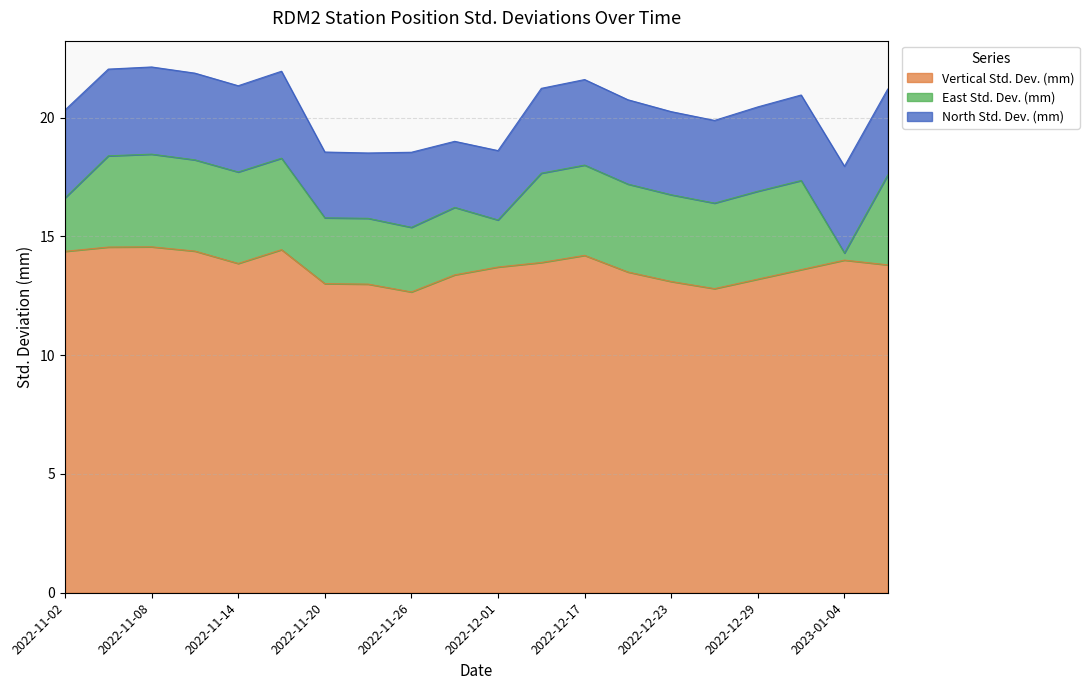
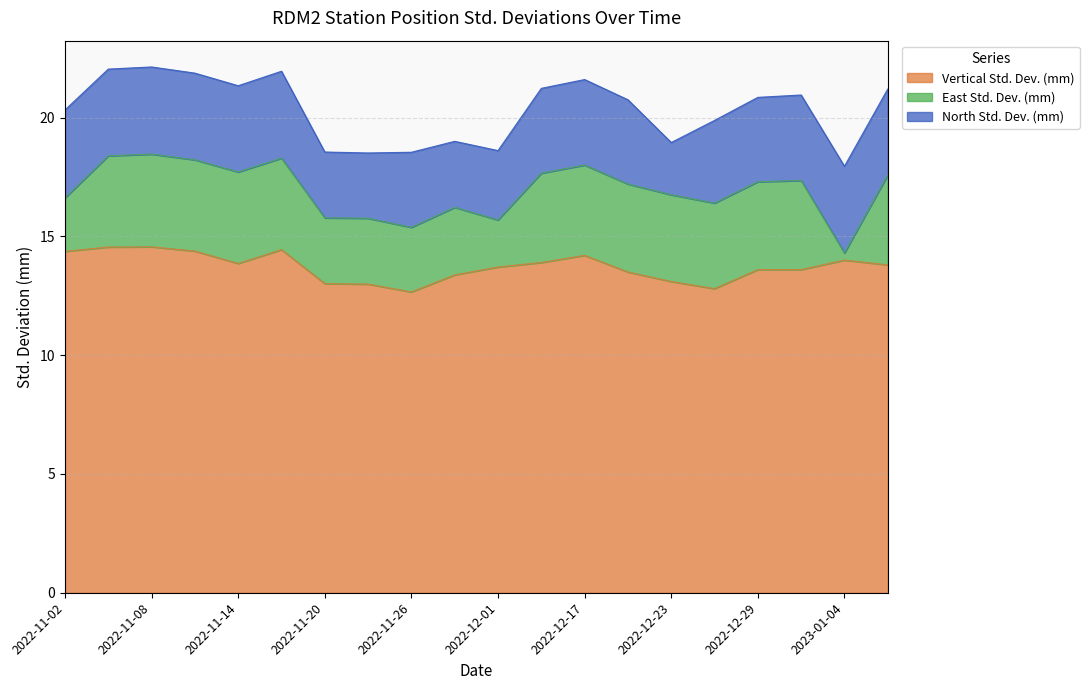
North Std. Dev. (mm), 2022-12-23: 3.5 -> 2.2
Vertical Std. Dev. (mm), 2022-12-29: 13.2 -> 13.6
